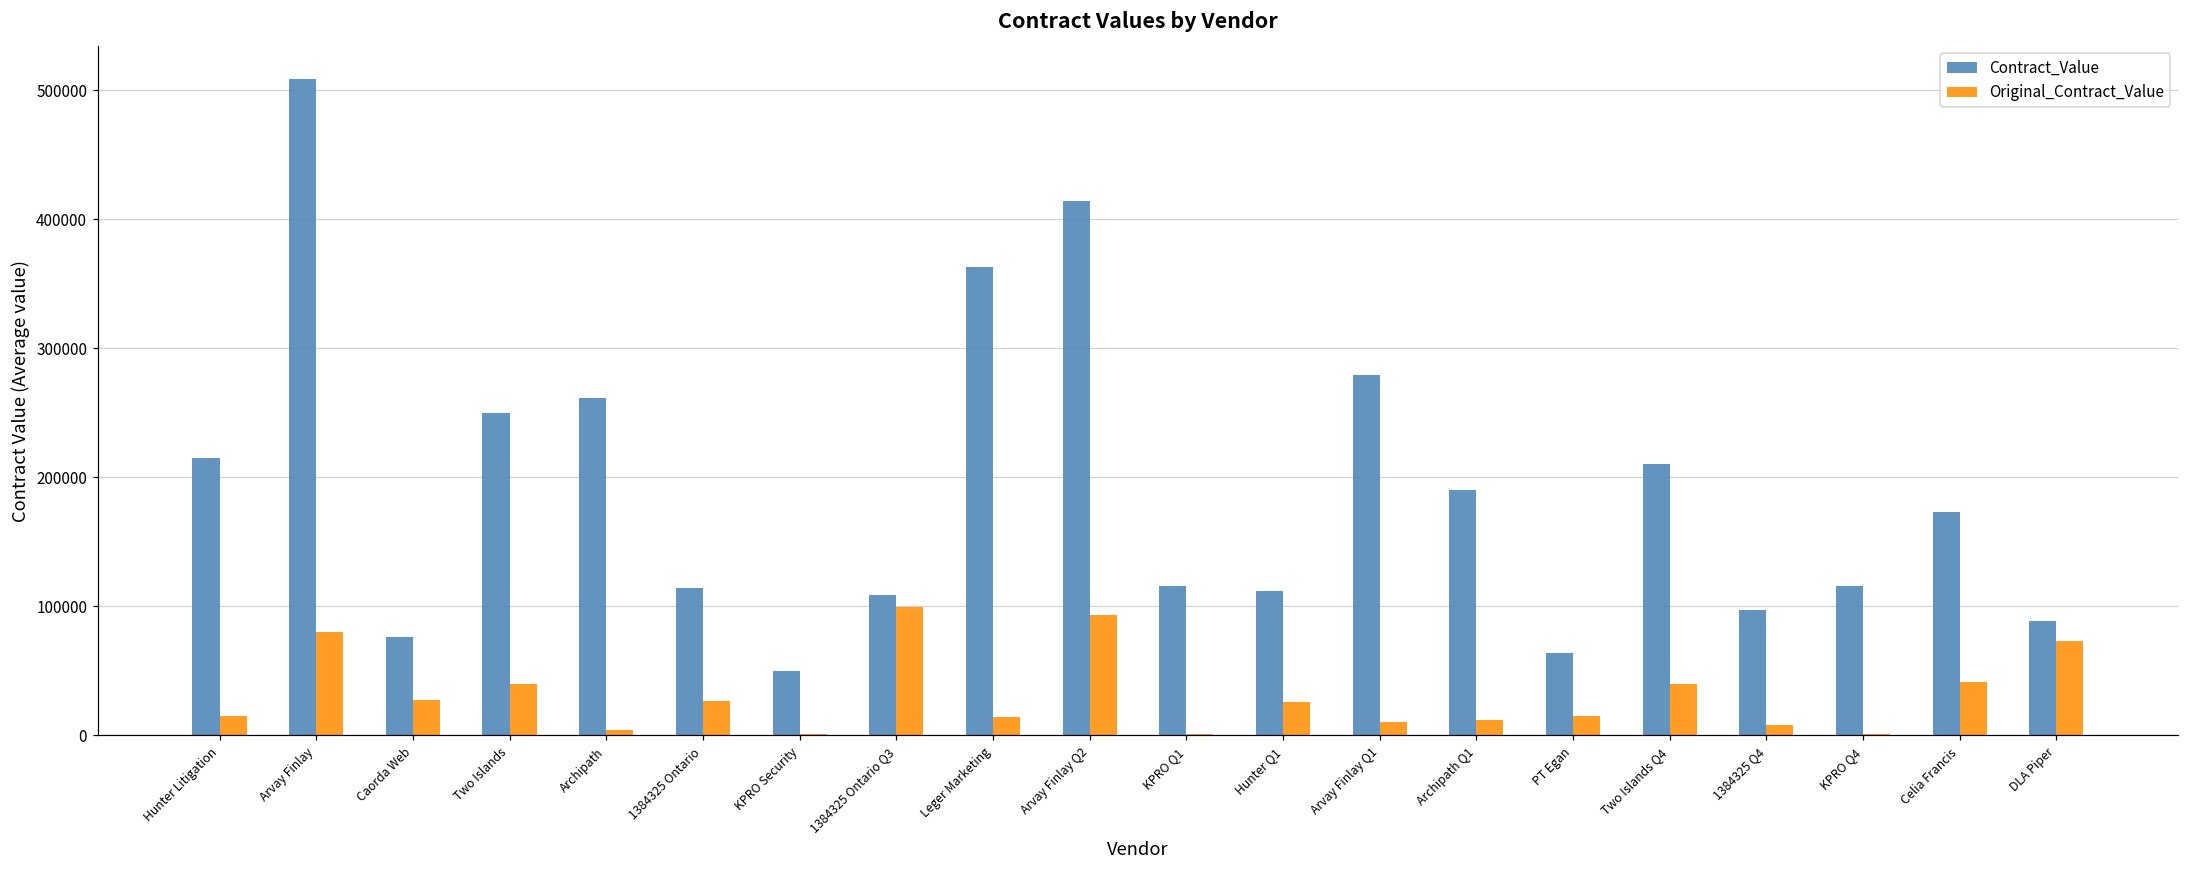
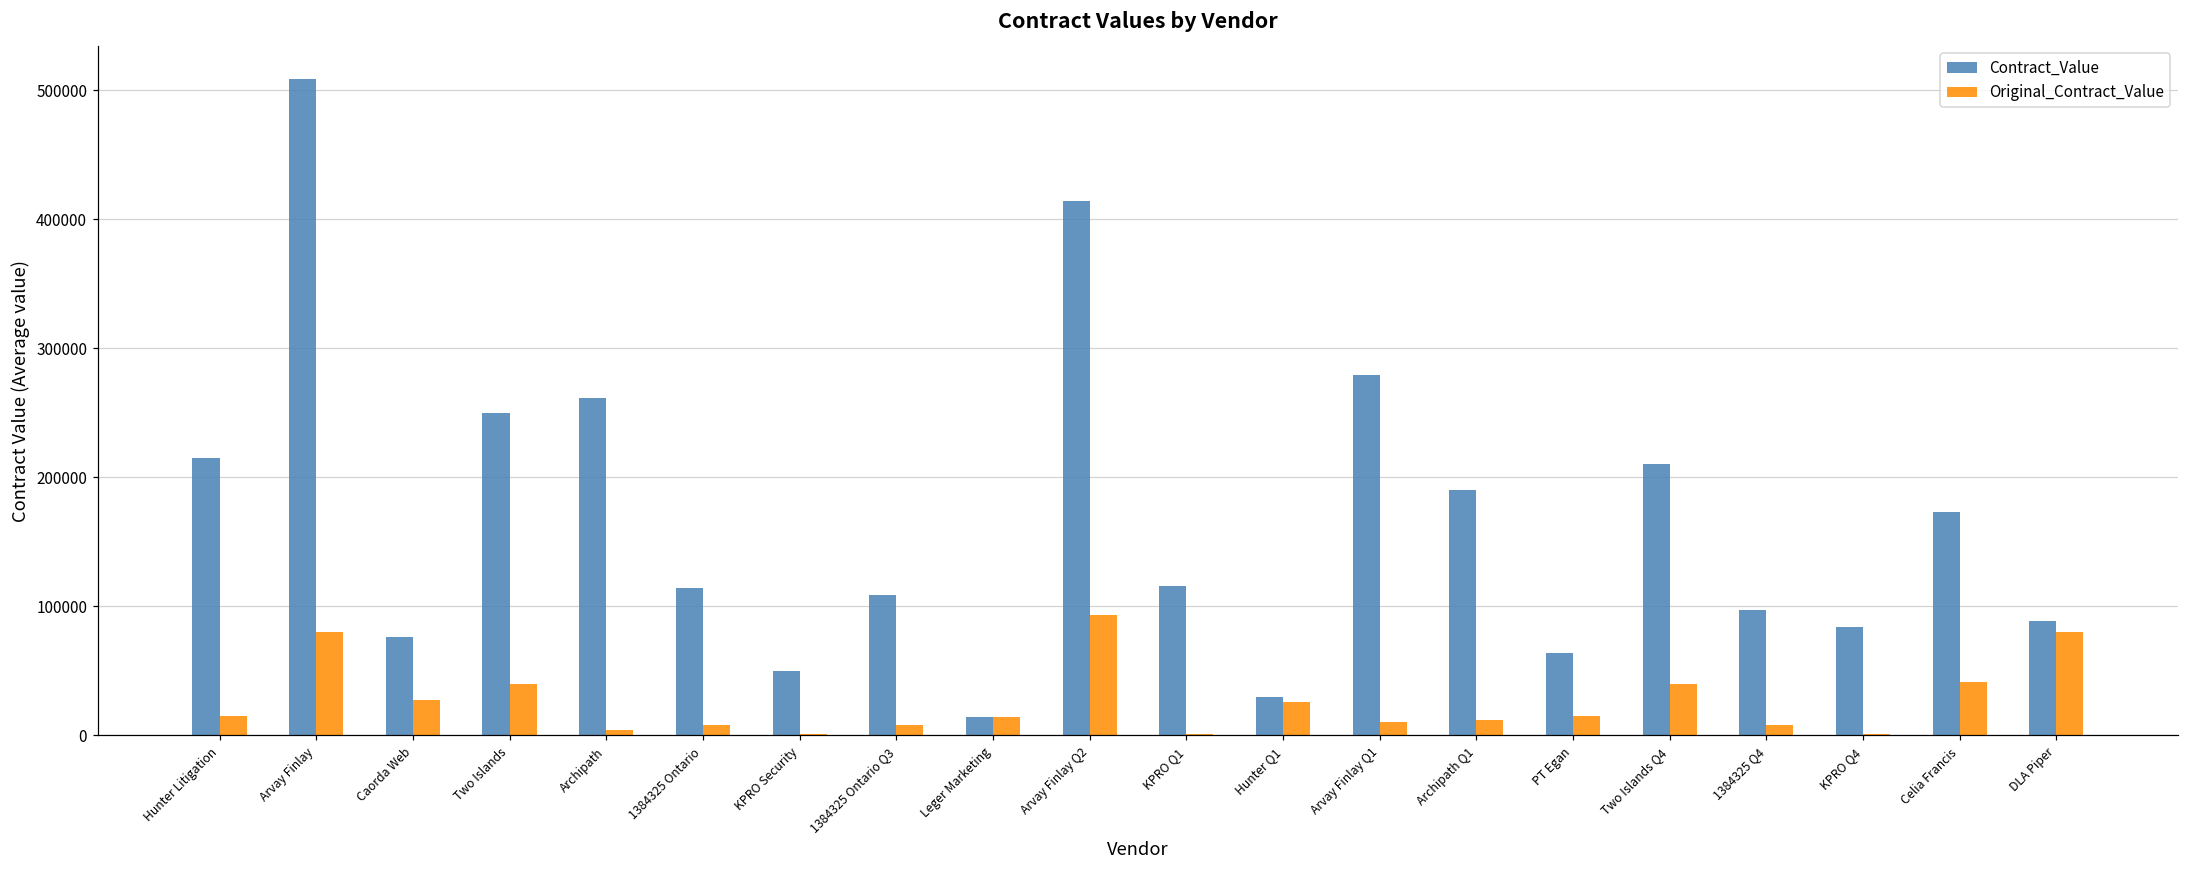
Original_Contract_Value, 1384325 Ontario: 27000 -> 8000
Original_Contract_Value, 1384325 Ontario Q3: 99000 -> 8000
Contract_Value, Leger Marketing: 363000 -> 15000
Contract_Value, Hunter Q1: 112000 -> 30000
Contract_Value, KPRO Q4: 116000 -> 84000
Original_Contract_Value, DLA Piper: 73000 -> 80000
